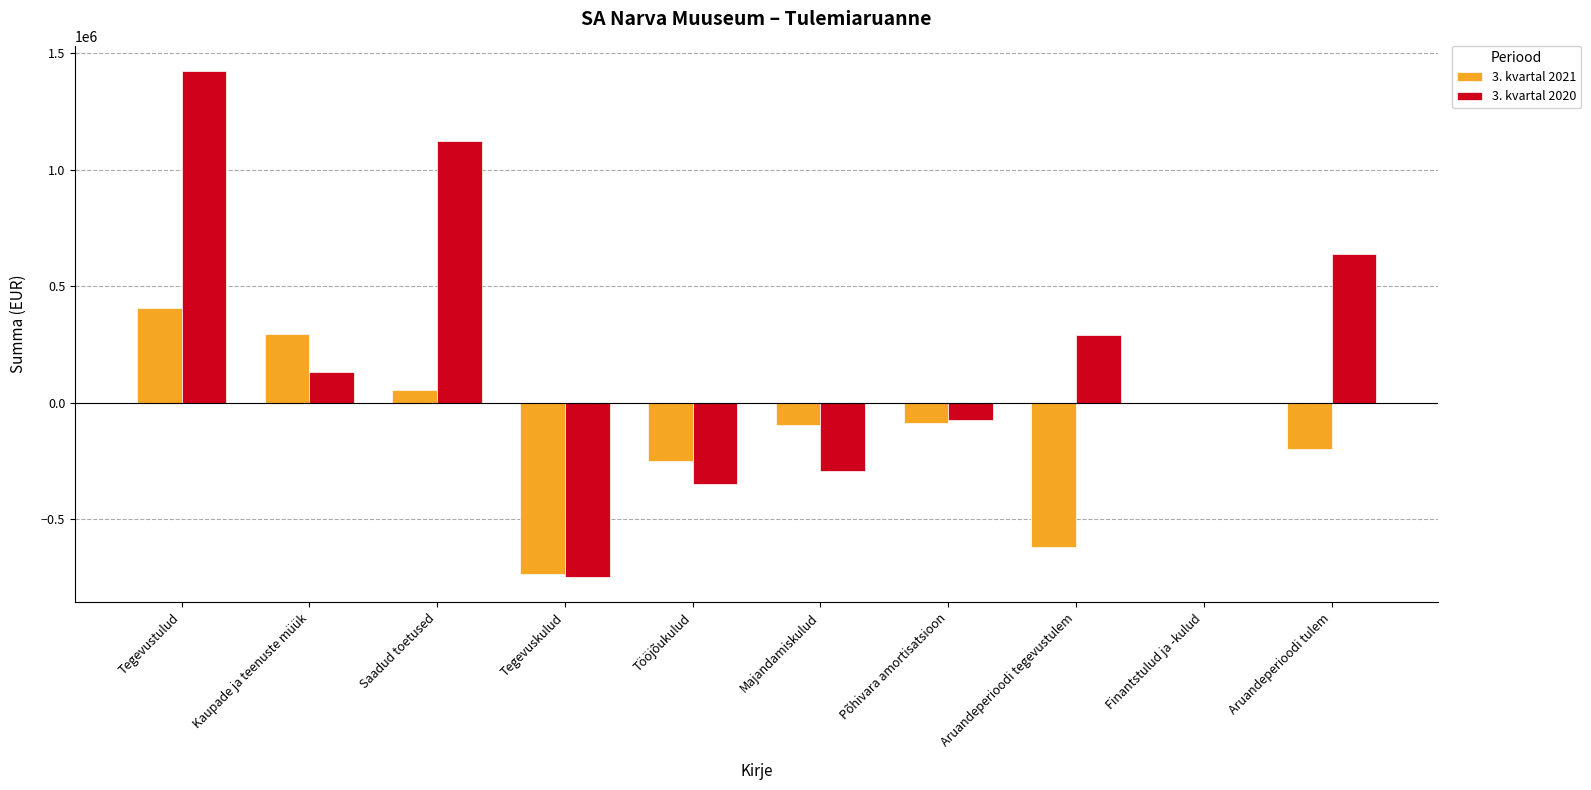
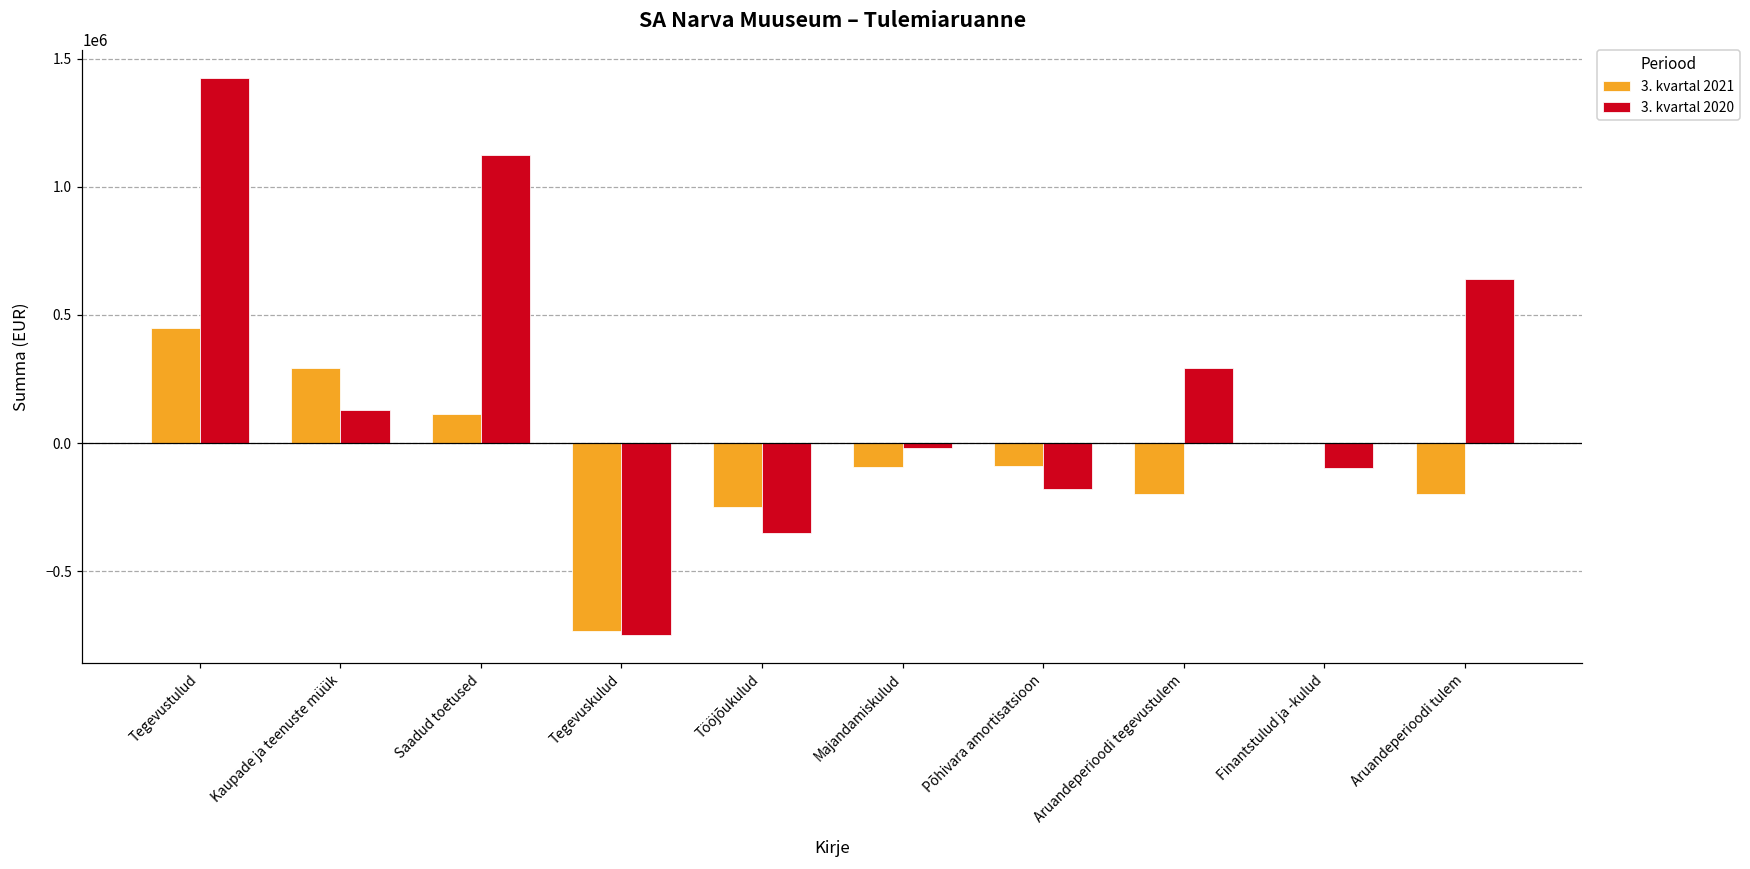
3. kvartal 2021, Tegevustulud: 410000 -> 450000
3. kvartal 2021, Saadud toetused: 50000 -> 110000
3. kvartal 2020, Majandamiskulud: -290000 -> -20000
3. kvartal 2020, Põhivara amortisatsioon: -70000 -> -180000
3. kvartal 2021, Aruandeperioodi tegevustulem: -620000 -> -200000
3. kvartal 2020, Finantstulud ja -kulud: 0 -> -100000
